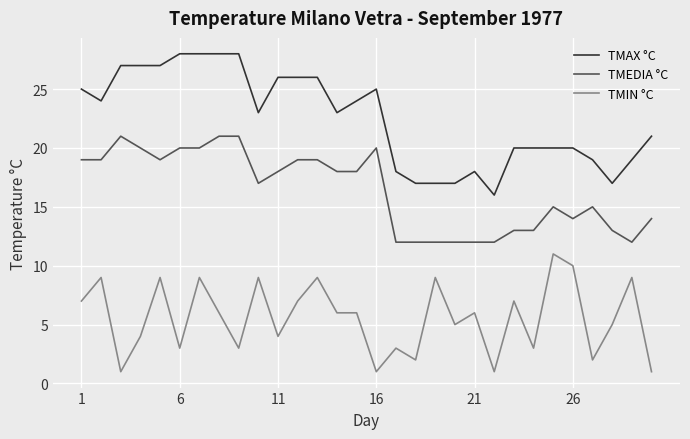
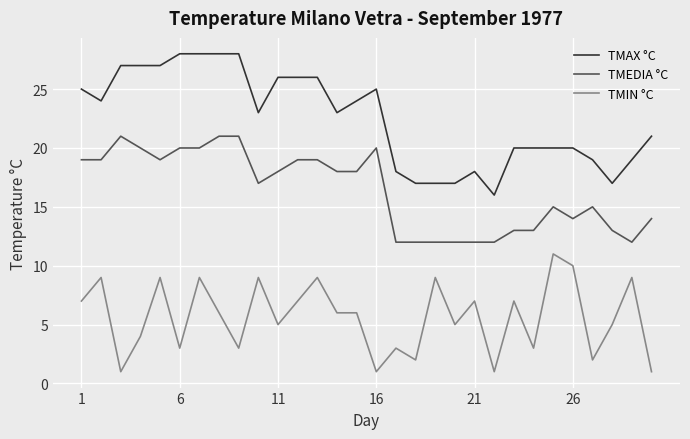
TMIN °C, 11: 4 -> 5
TMIN °C, 21: 6 -> 7
